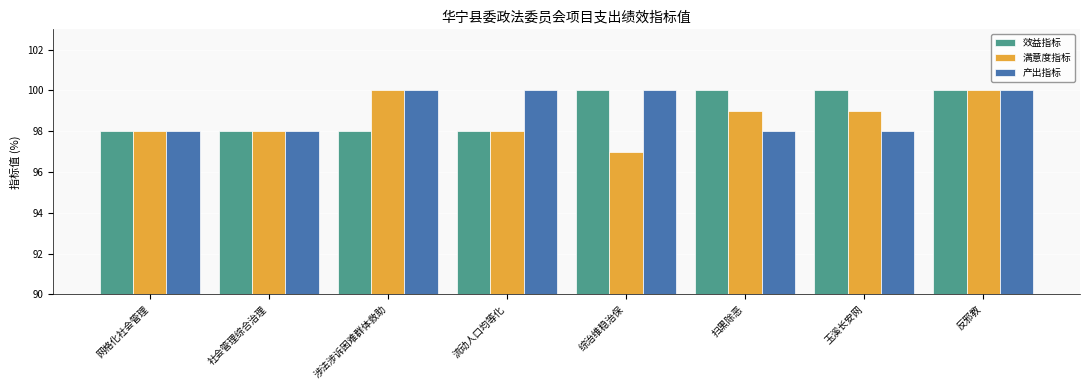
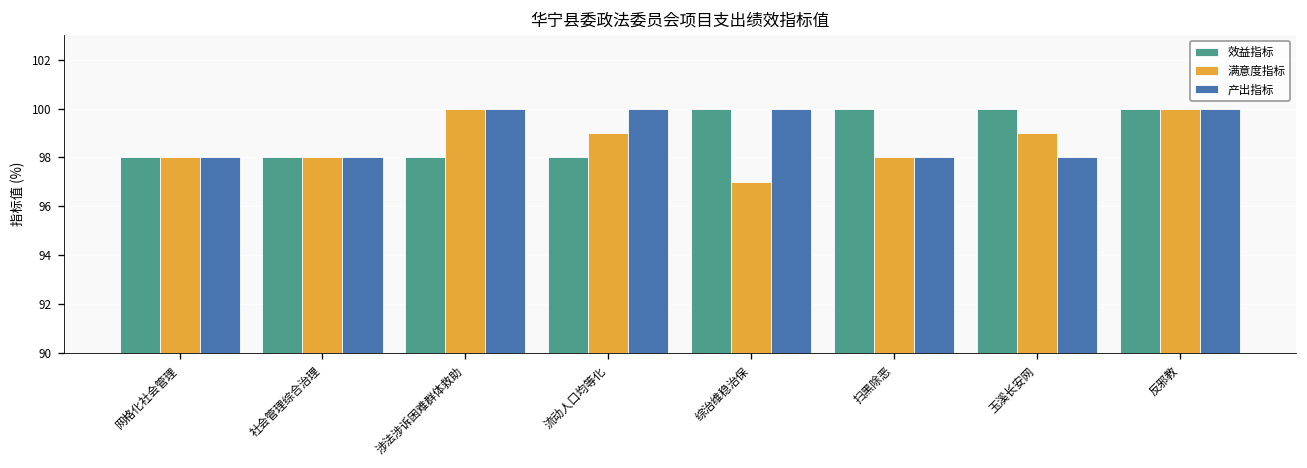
满意度指标, 流动人口均等化: 98 -> 99
满意度指标, 扫黑除恶: 99 -> 98
